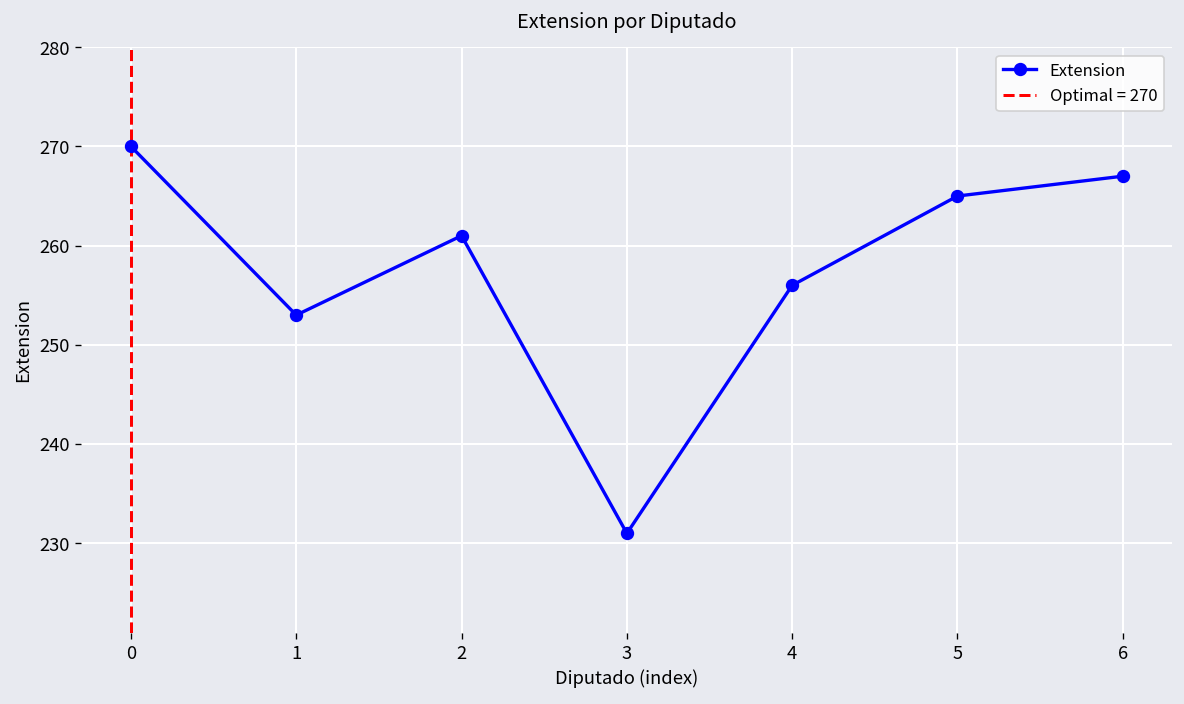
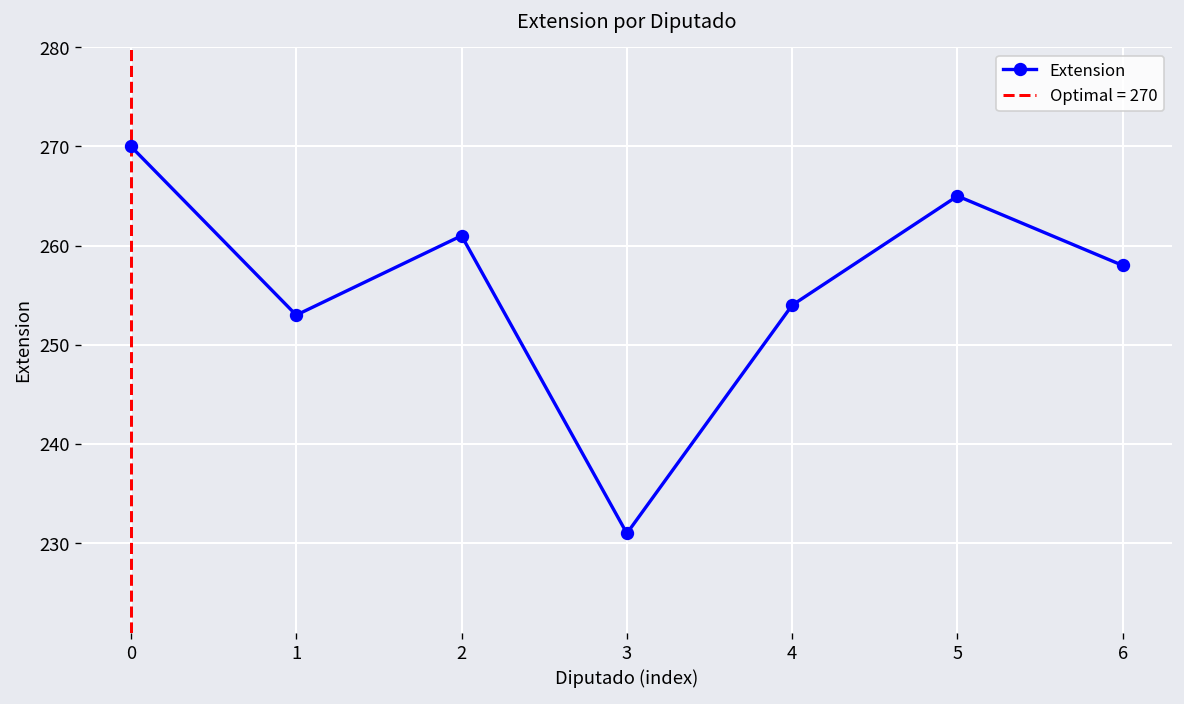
4: 256 -> 254
6: 267 -> 258
